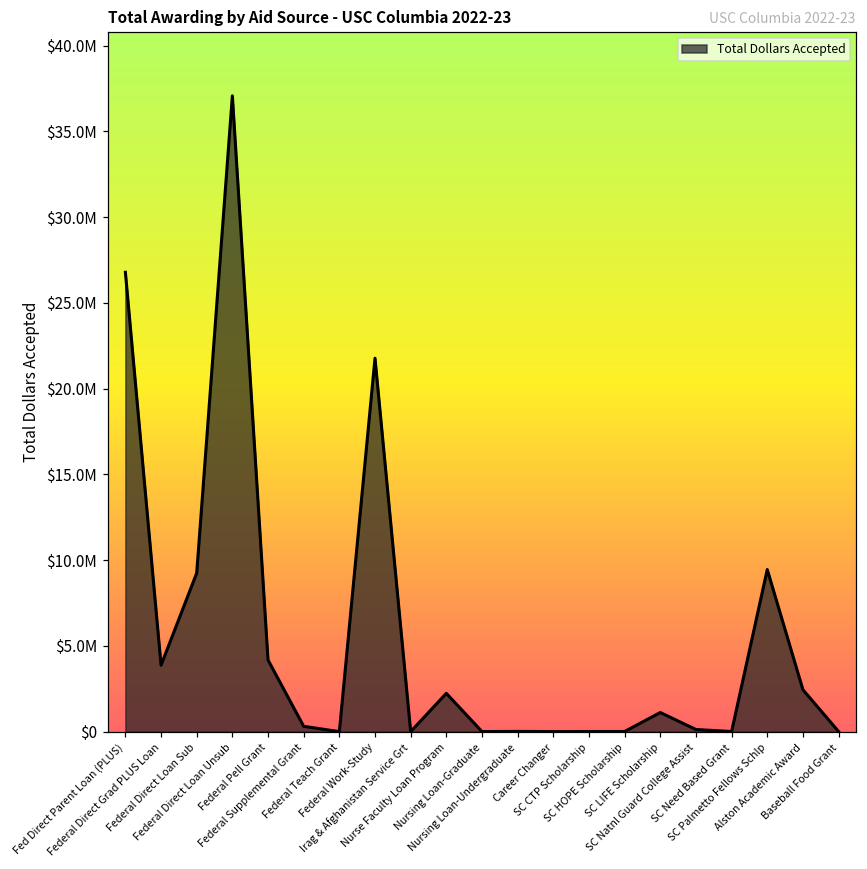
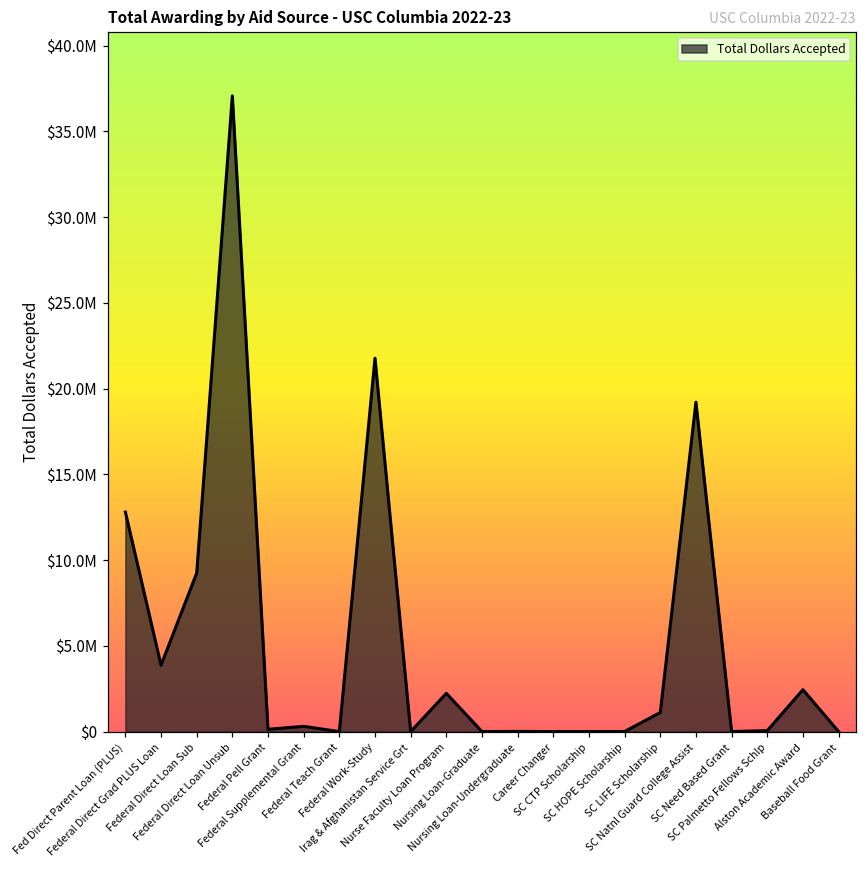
Fed Direct Parent Loan (PLUS): $26800000 -> $12800000
Federal Pell Grant: $4200000 -> $100000
SC Natnl Guard College Assist: $100000 -> $19200000
SC Palmetto Fellows Schlp: $9500000 -> $100000
